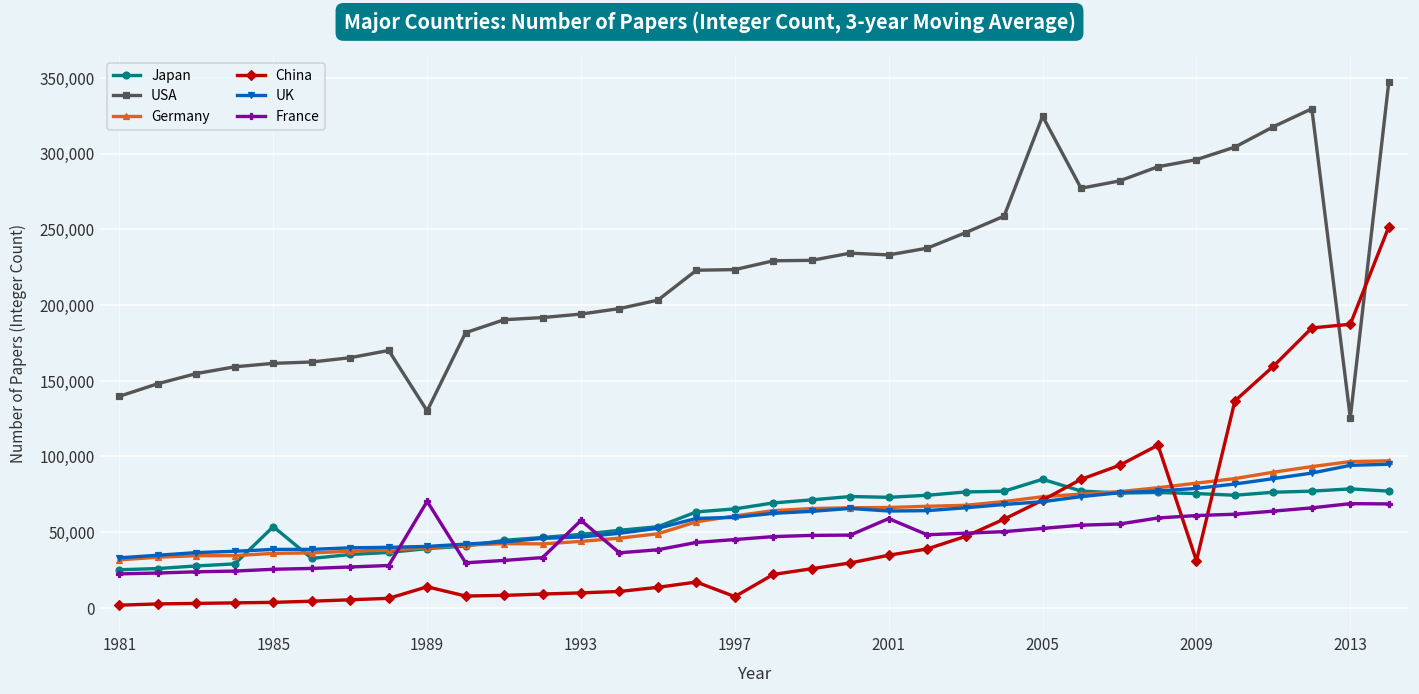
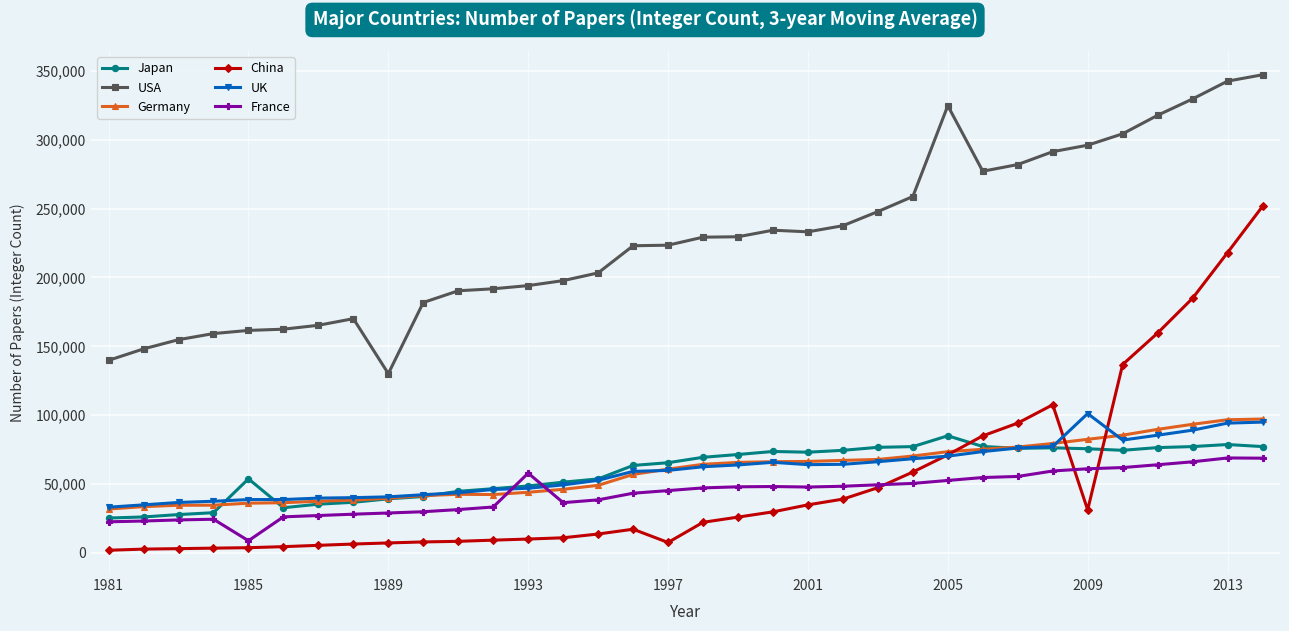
France, 1985: 25,000 -> 9,000
China, 1989: 14,000 -> 7,000
France, 1989: 70,000 -> 29,000
France, 2001: 59,000 -> 48,000
UK, 2009: 79,000 -> 101,000
USA, 2013: 126,000 -> 343,000
China, 2013: 187,000 -> 218,000
